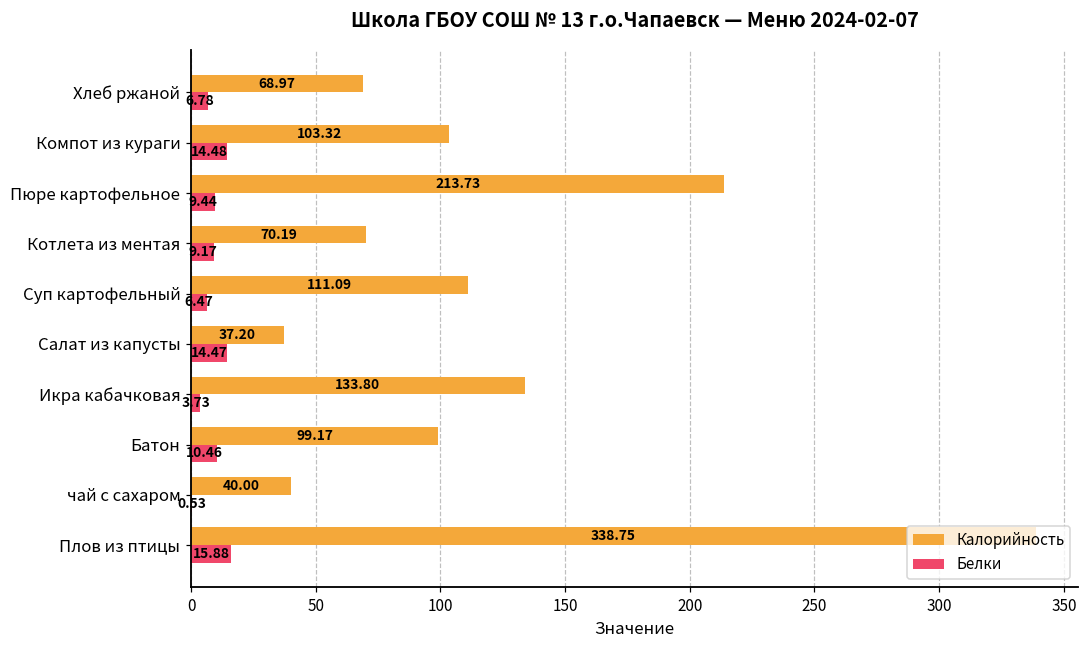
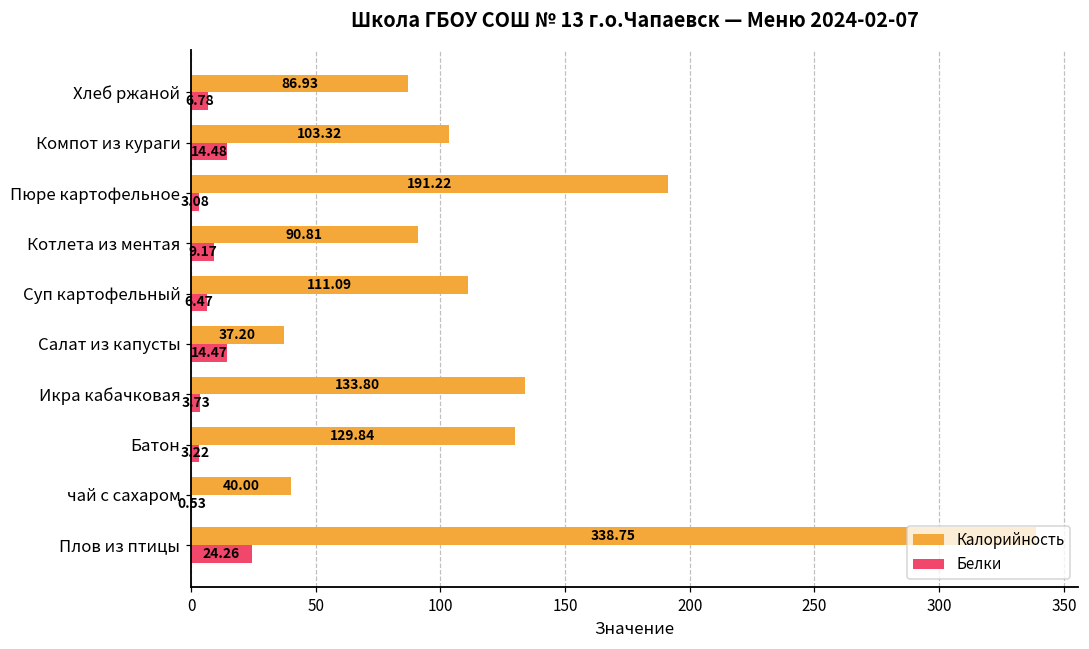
Калорийность, Хлеб ржаной: 68.97 -> 86.93
Калорийность, Пюре картофельное: 213.73 -> 191.22
Белки, Пюре картофельное: 9.44 -> 3.08
Калорийность, Котлета из ментая: 70.19 -> 90.81
Калорийность, Батон: 99.17 -> 129.84
Белки, Батон: 10.46 -> 3.22
Белки, Плов из птицы: 15.88 -> 24.26
